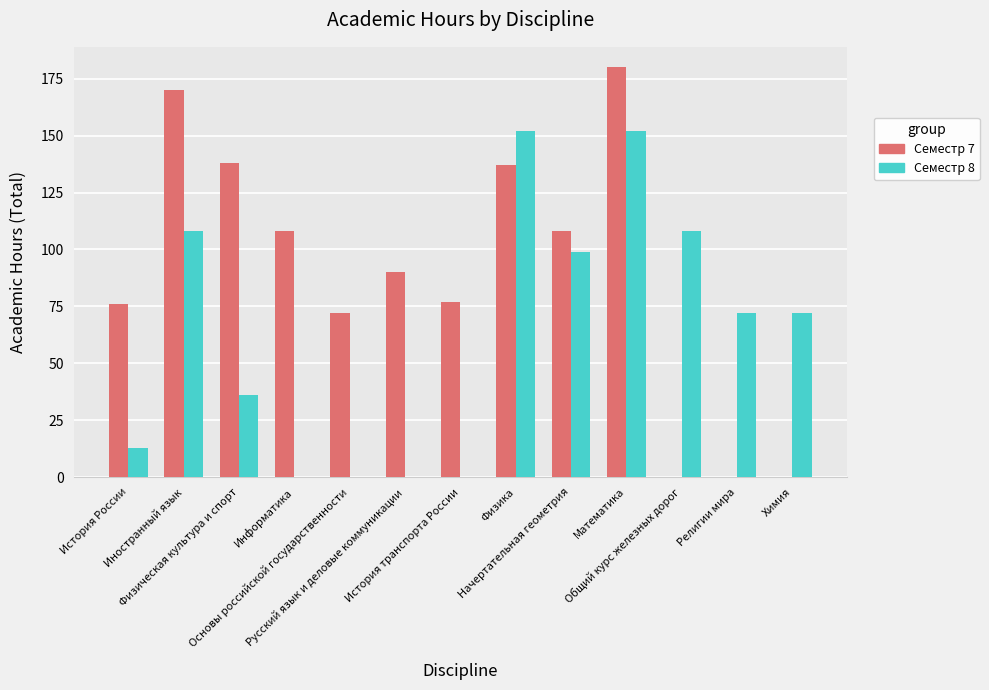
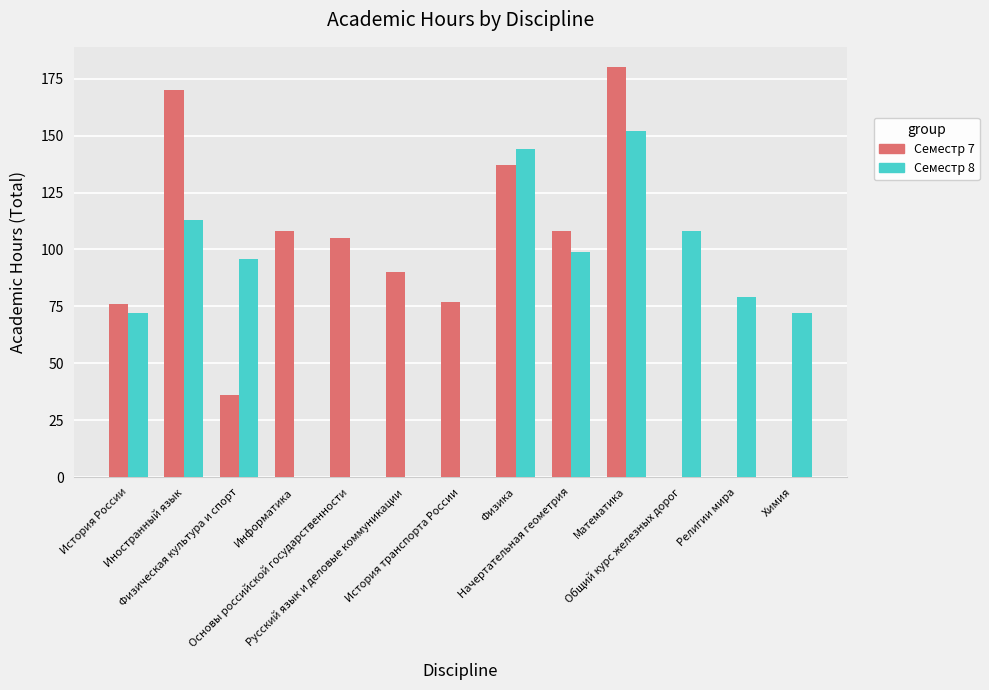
Семестр 8, История России: 13 -> 72
Семестр 8, Иностранный язык: 108 -> 113
Семестр 7, Физическая культура и спорт: 138 -> 36
Семестр 8, Физическая культура и спорт: 36 -> 96
Семестр 7, Основы российской государственности: 72 -> 105
Семестр 8, Физика: 152 -> 144
Семестр 8, Религии мира: 72 -> 79
